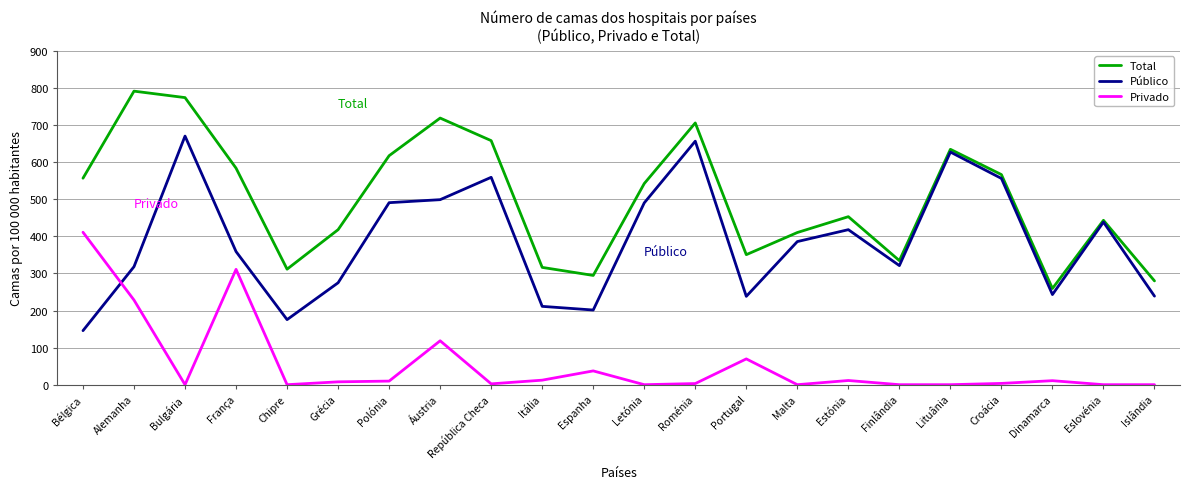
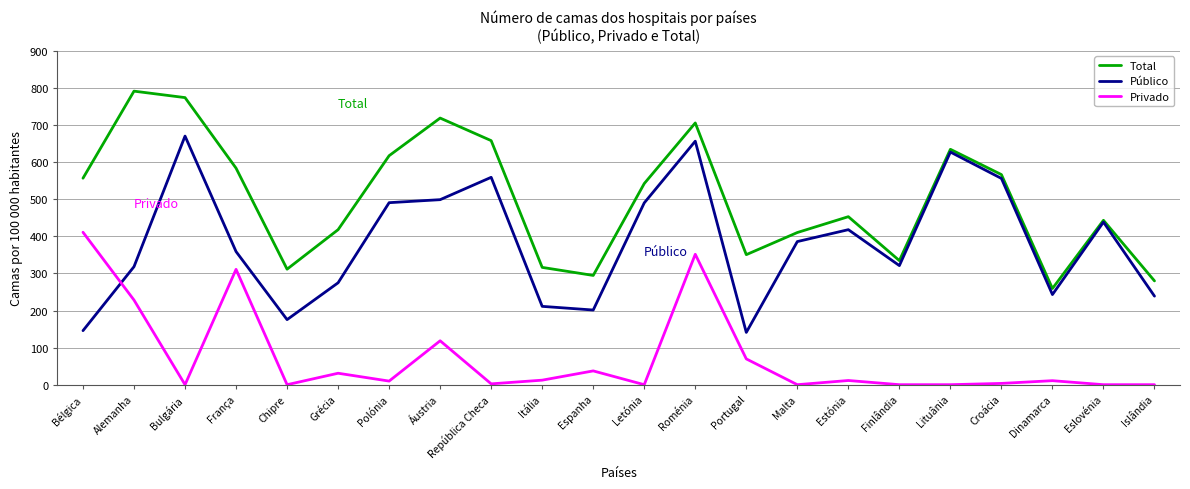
Privado, Grécia: 10 -> 30
Privado, Roménia: 0 -> 350
Público, Portugal: 240 -> 140
